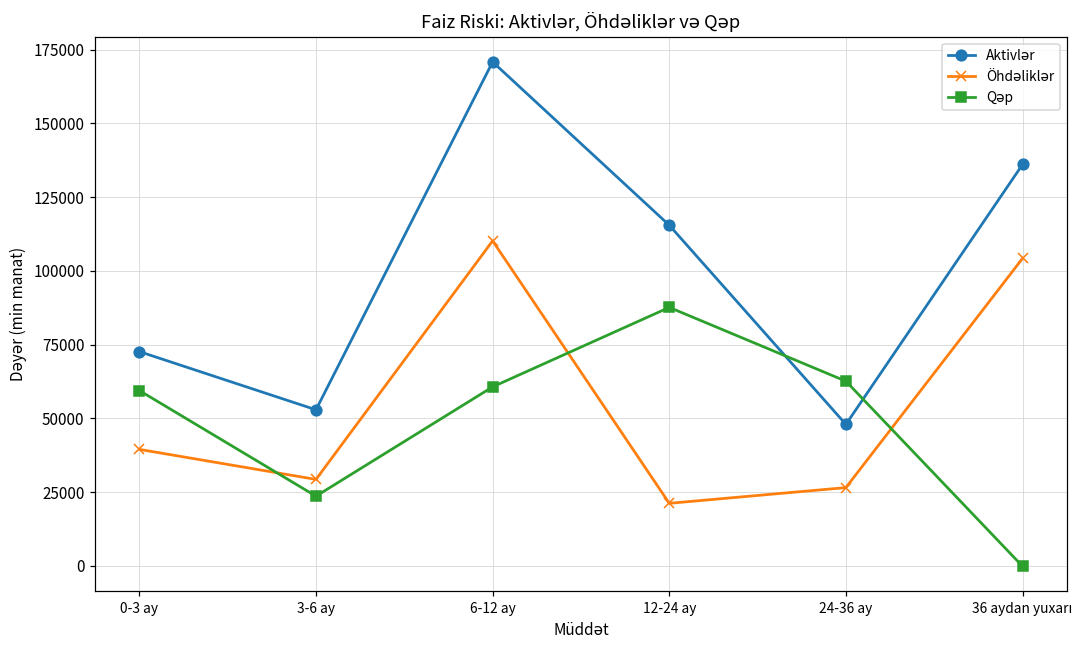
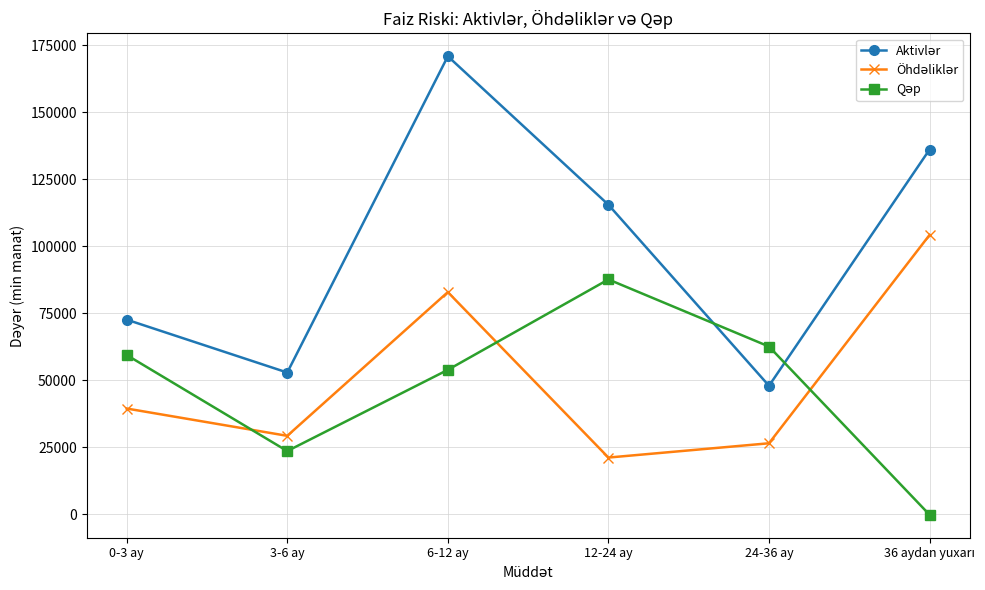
Öhdəliklər, 6-12 ay: 110000 -> 83000
Qəp, 6-12 ay: 61000 -> 54000
